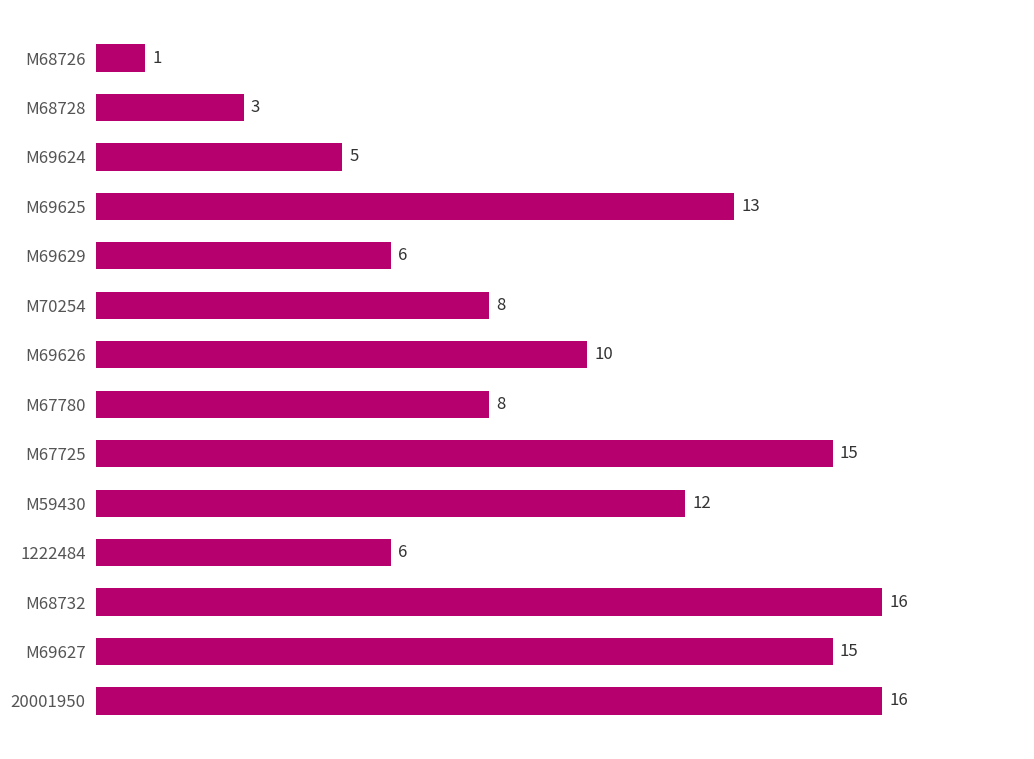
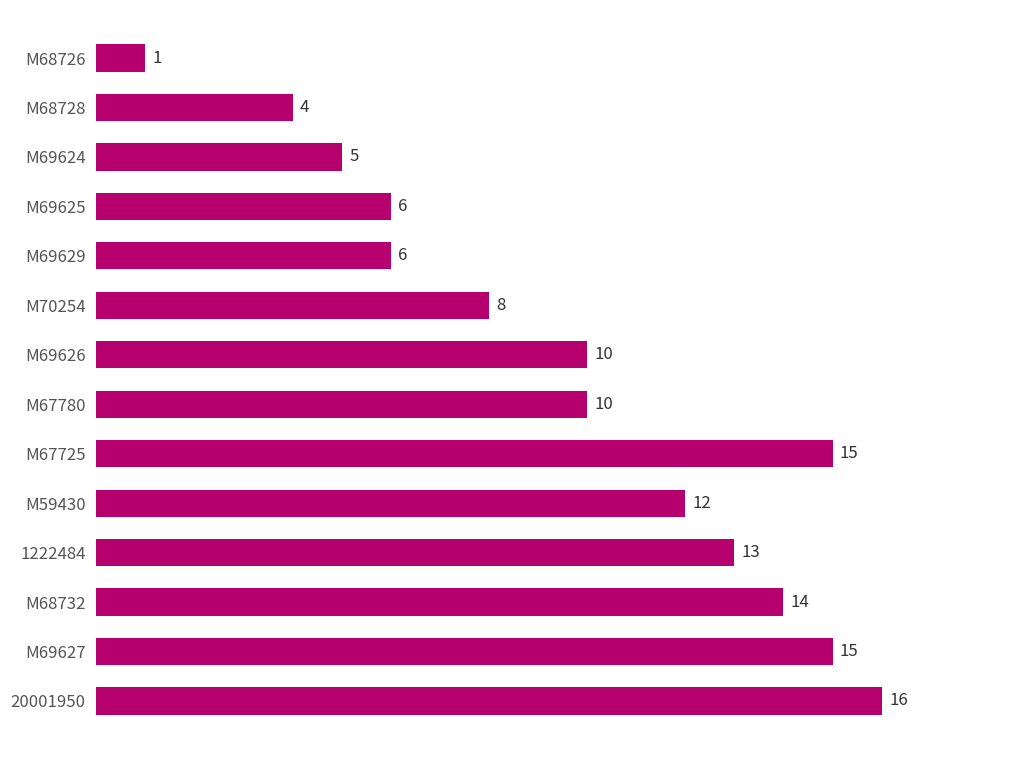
M68728: 3 -> 4
M69625: 13 -> 6
M67780: 8 -> 10
1222484: 6 -> 13
M68732: 16 -> 14
